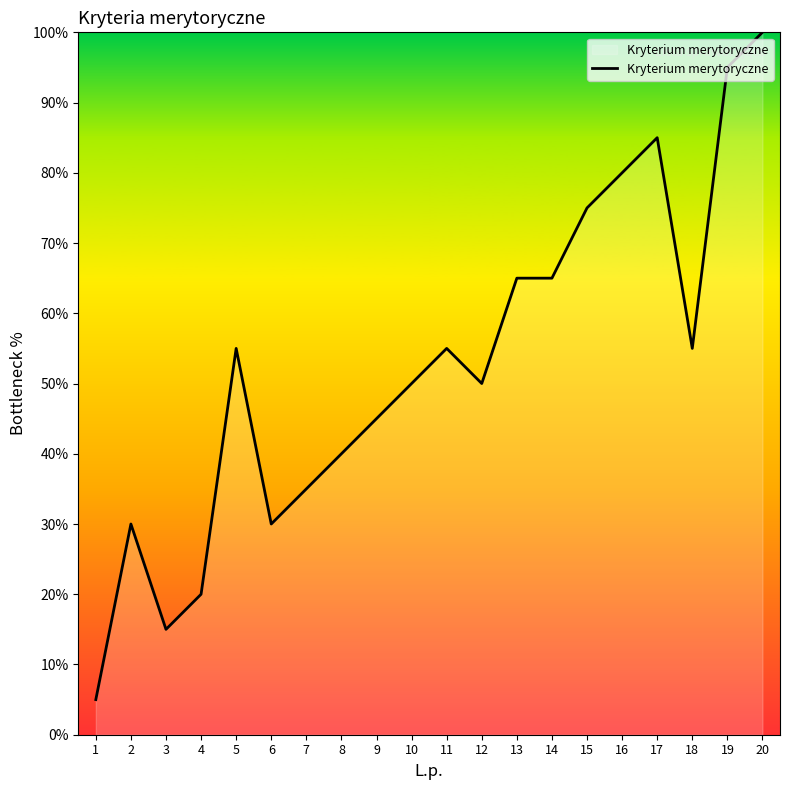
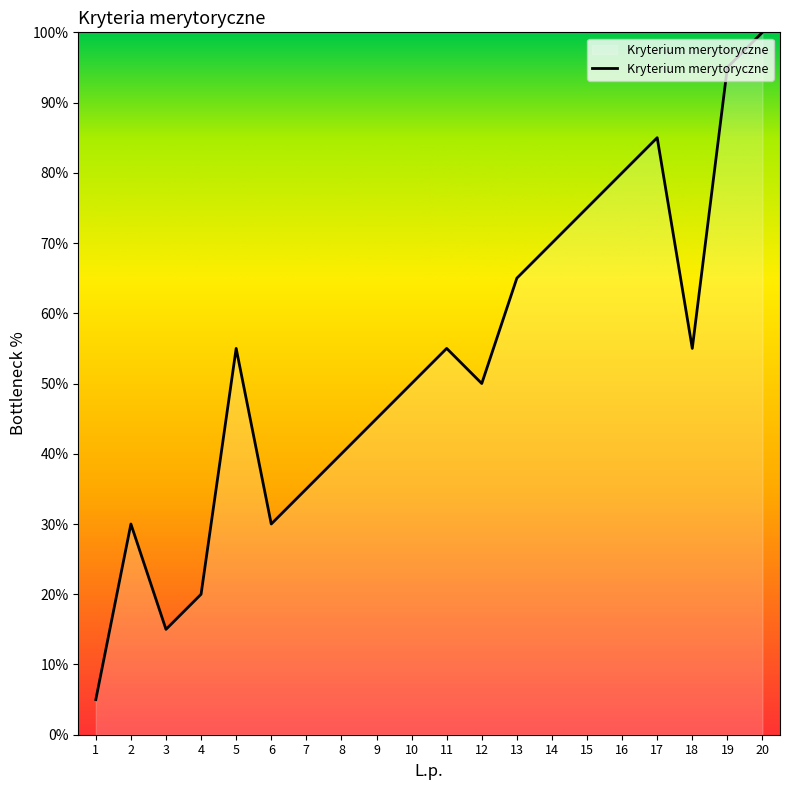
14: 65% -> 70%
